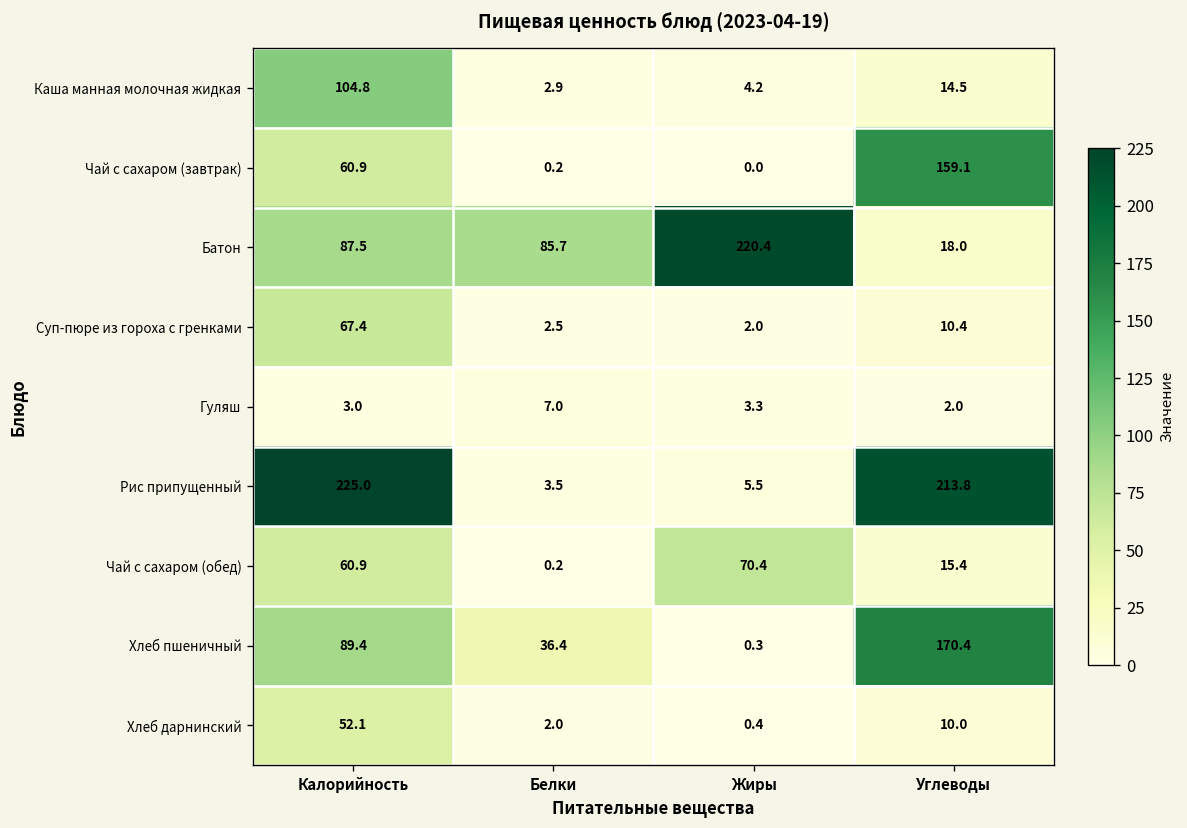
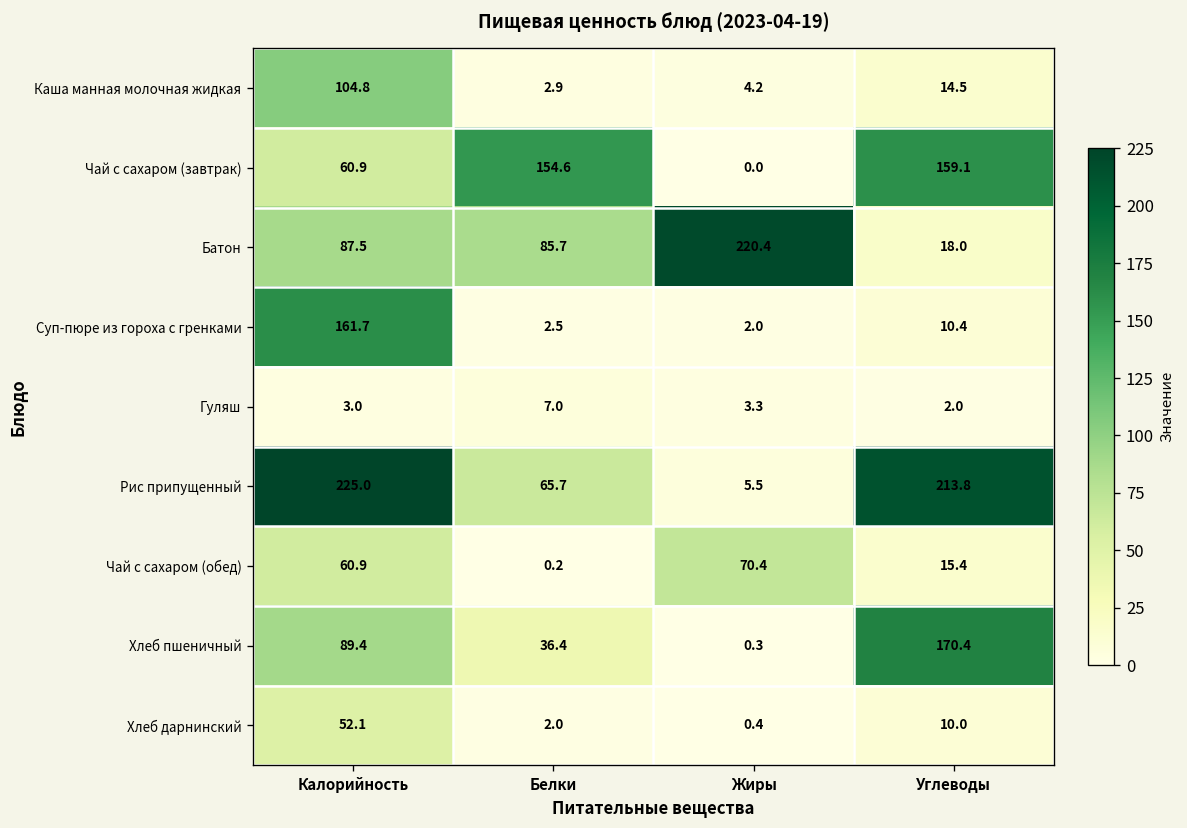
Чай с сахаром (завтрак), Белки: 0.2 -> 154.6
Суп-пюре из гороха с гренками, Калорийность: 67.4 -> 161.7
Рис припущенный, Белки: 3.5 -> 65.7
